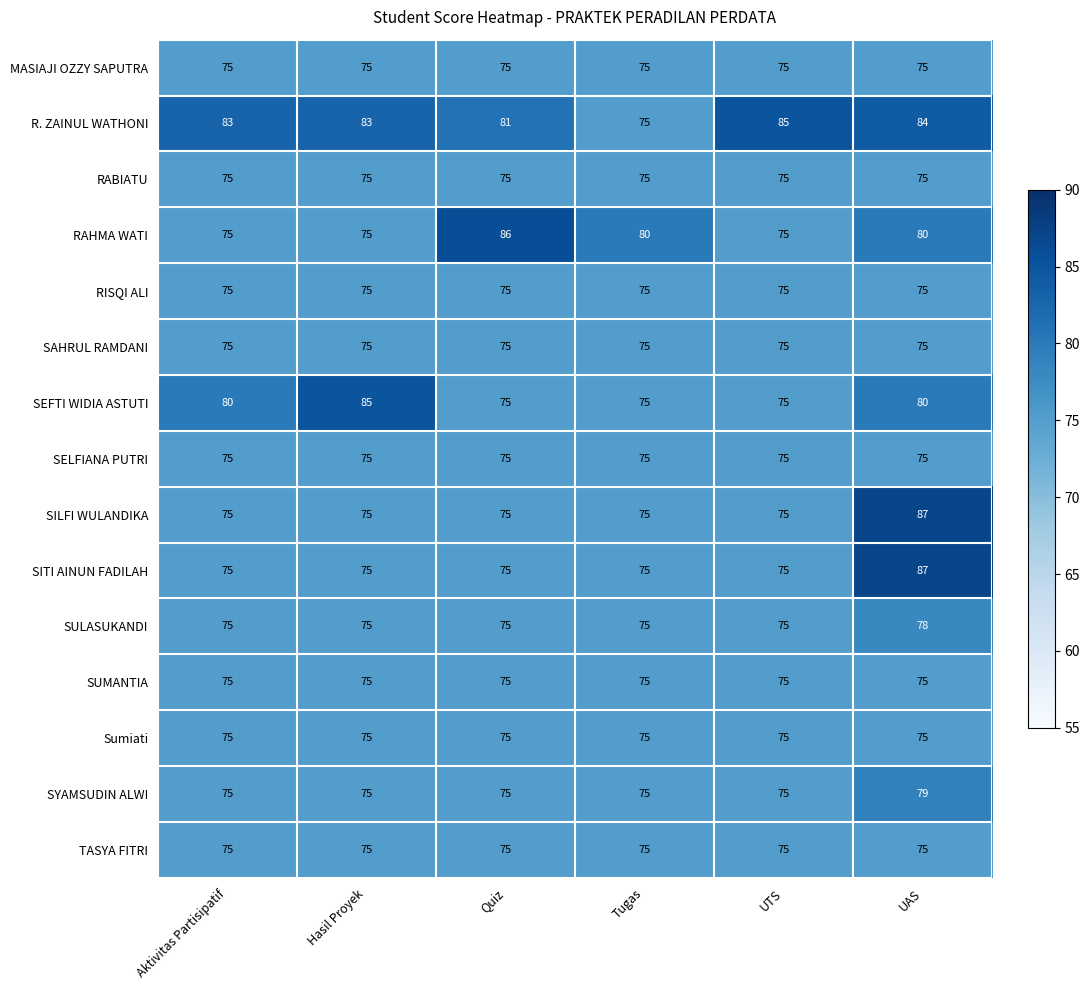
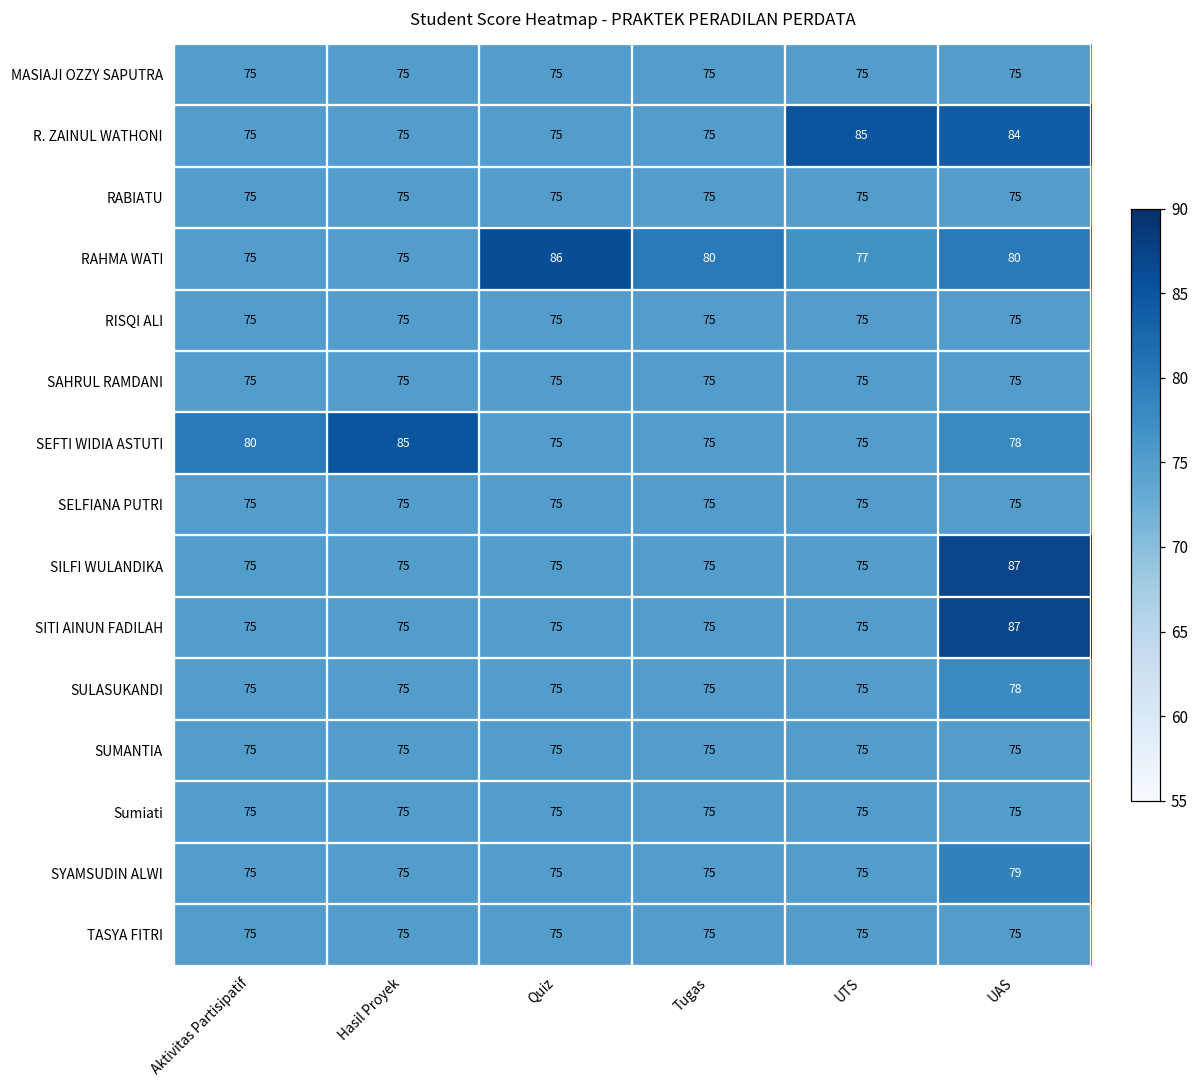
R. ZAINUL WATHONI, Aktivitas Partisipatif: 83 -> 75
R. ZAINUL WATHONI, Hasil Proyek: 83 -> 75
R. ZAINUL WATHONI, Quiz: 81 -> 75
RAHMA WATI, UTS: 75 -> 77
SEFTI WIDIA ASTUTI, UAS: 80 -> 78
